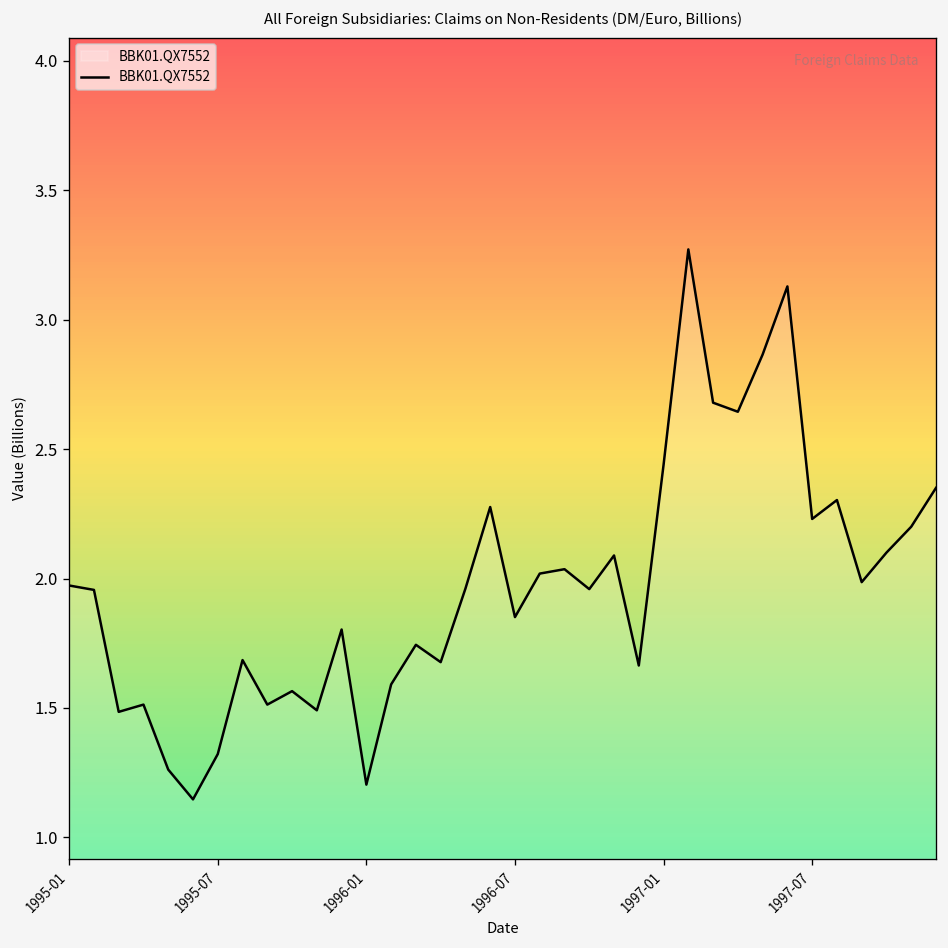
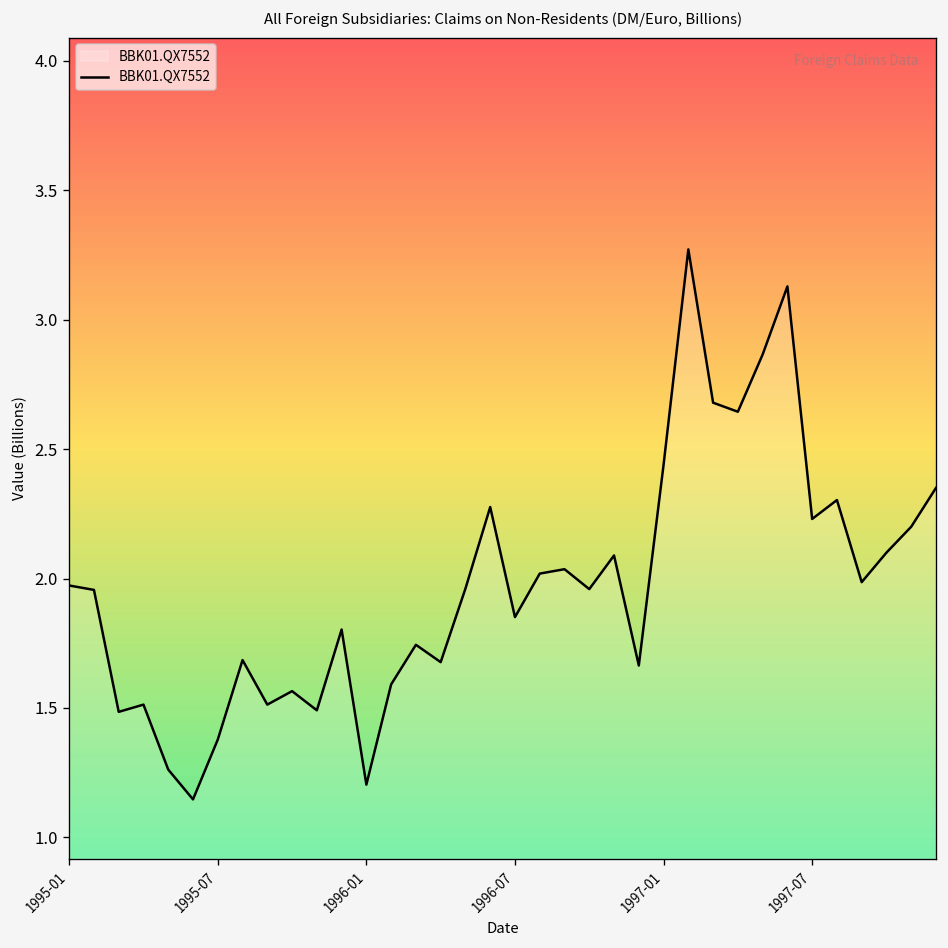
1995-07: 1.32 -> 1.38
